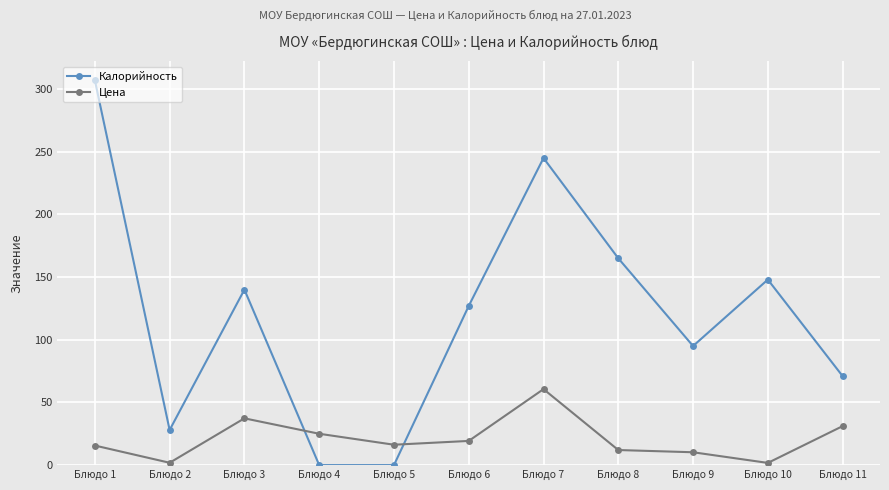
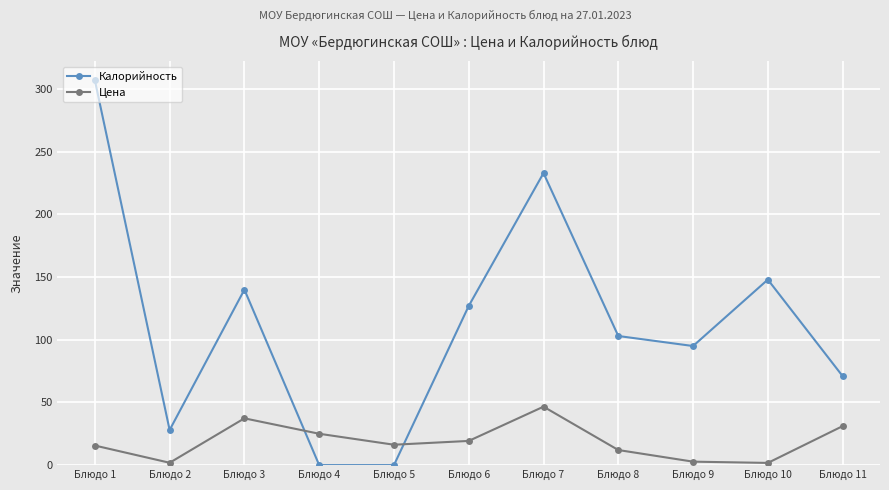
Калорийность, Блюдо 7: 245 -> 233
Цена, Блюдо 7: 61 -> 47
Калорийность, Блюдо 8: 165 -> 103
Цена, Блюдо 9: 10 -> 3
